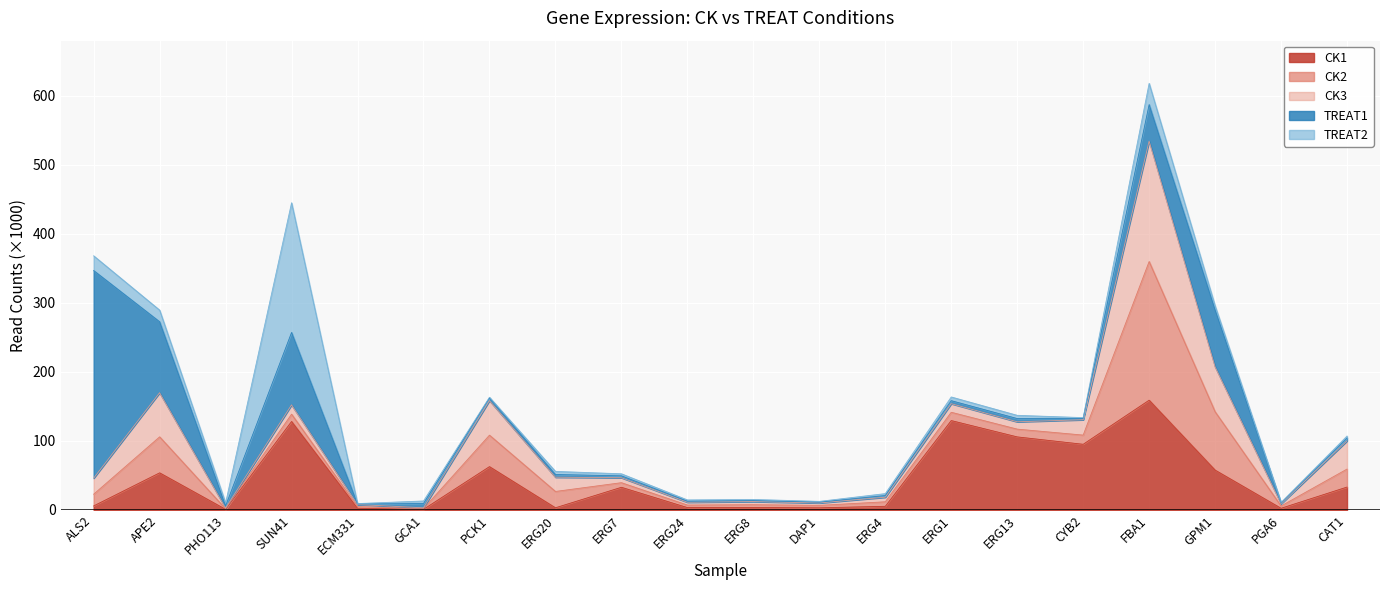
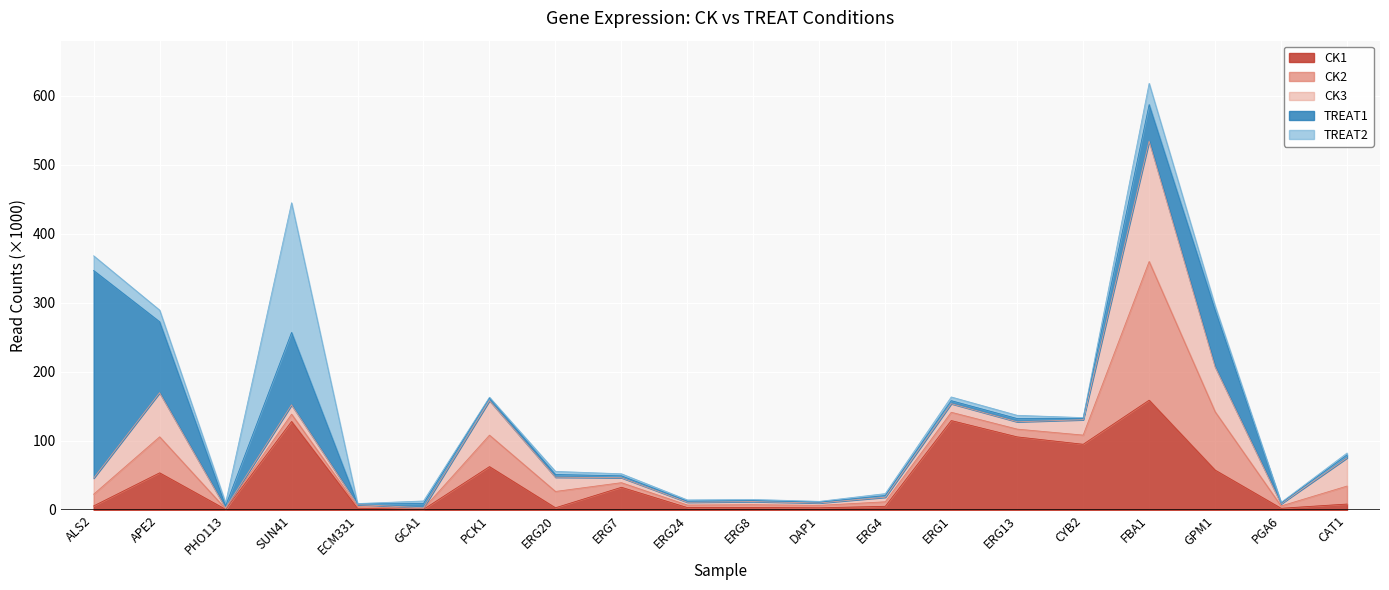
CK1, CAT1: 30 -> 10
